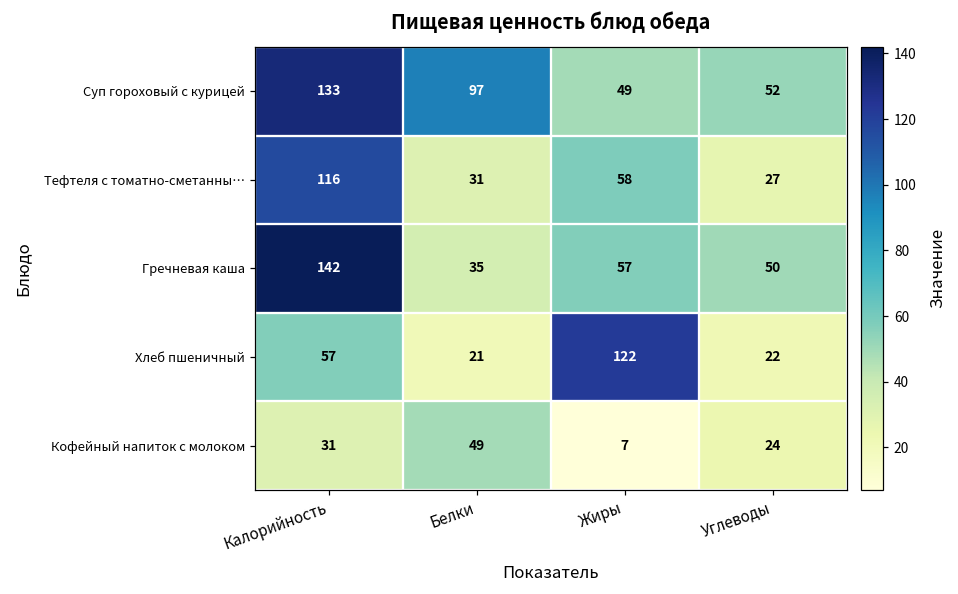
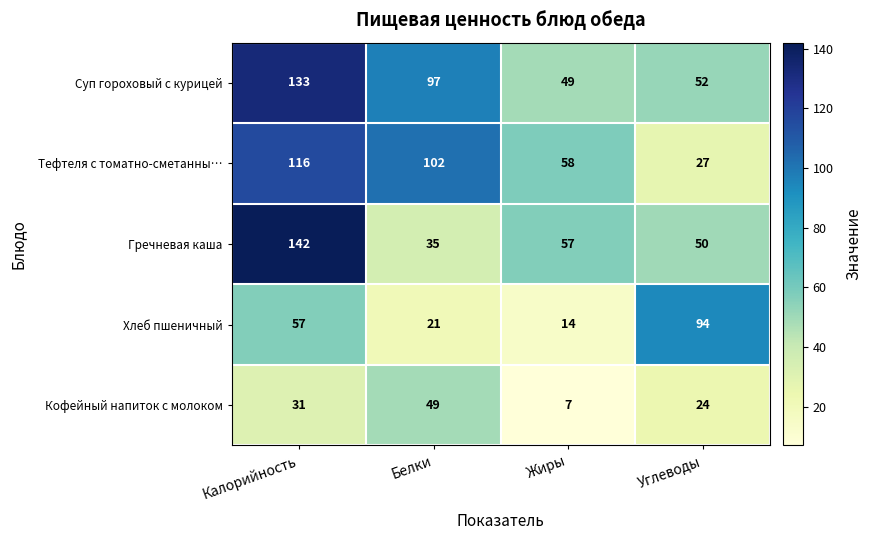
Тефтеля с томатно-сметанны…, Белки: 31 -> 102
Хлеб пшеничный, Жиры: 122 -> 14
Хлеб пшеничный, Углеводы: 22 -> 94
